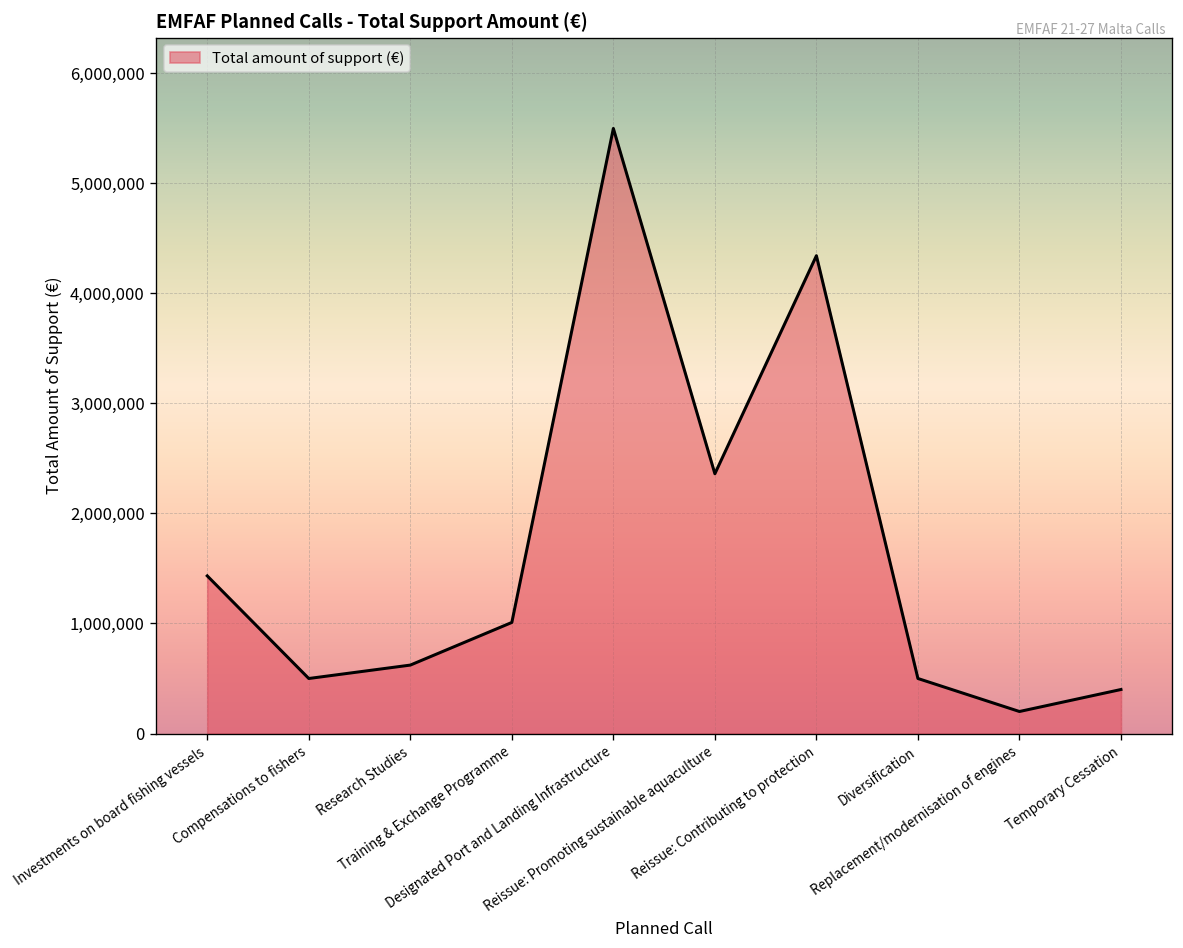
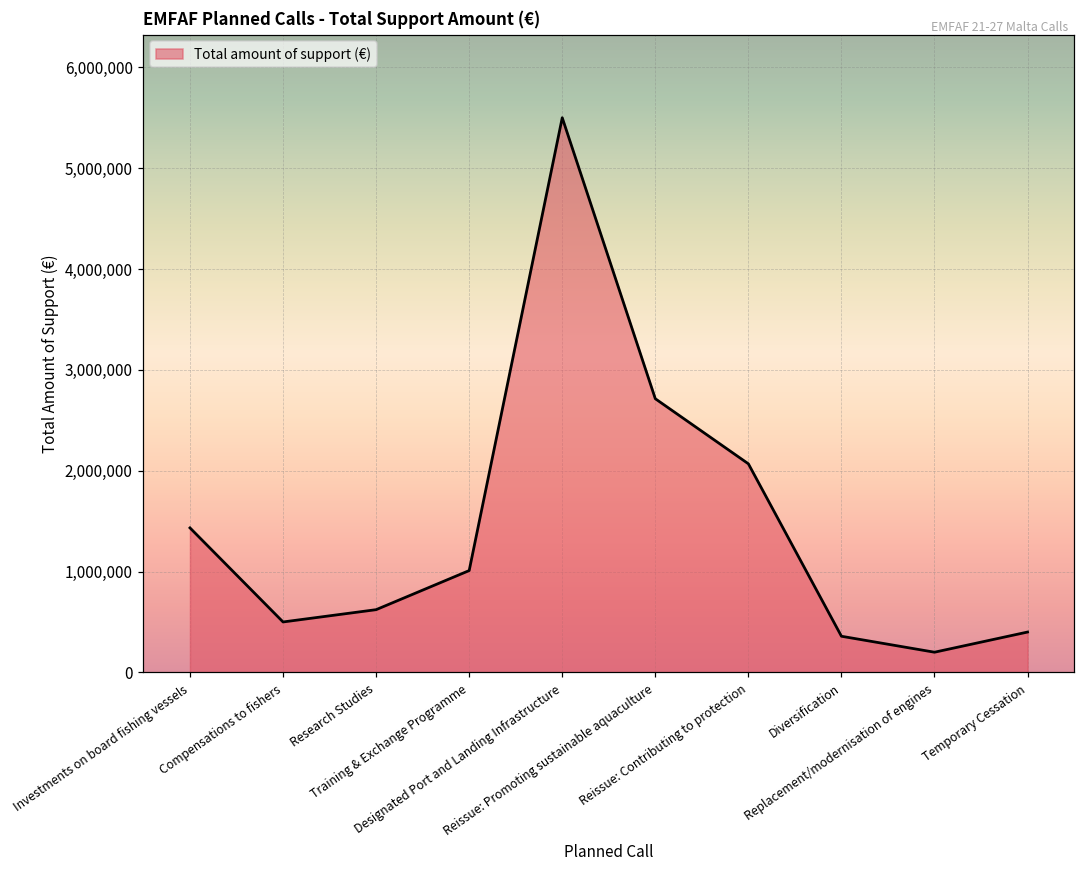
Reissue: Promoting sustainable aquaculture: 2,400,000 -> 2,700,000
Reissue: Contributing to protection: 4,300,000 -> 2,100,000
Diversification: 500,000 -> 400,000
